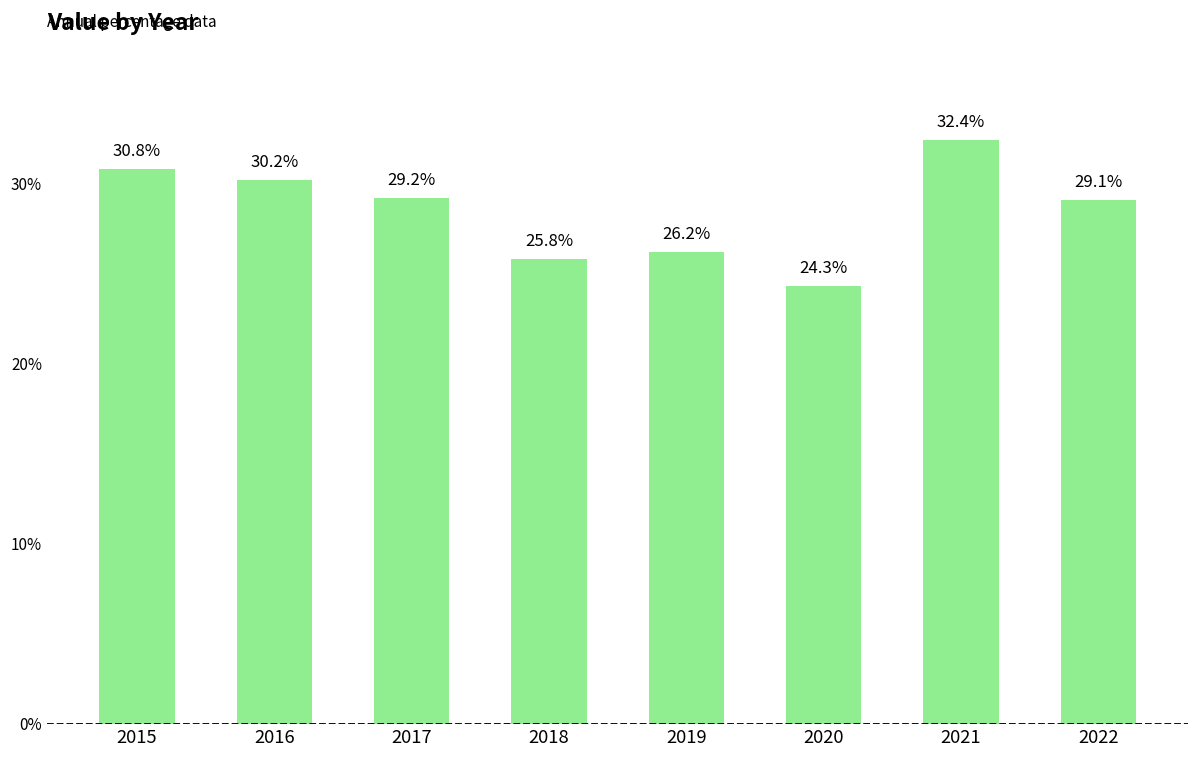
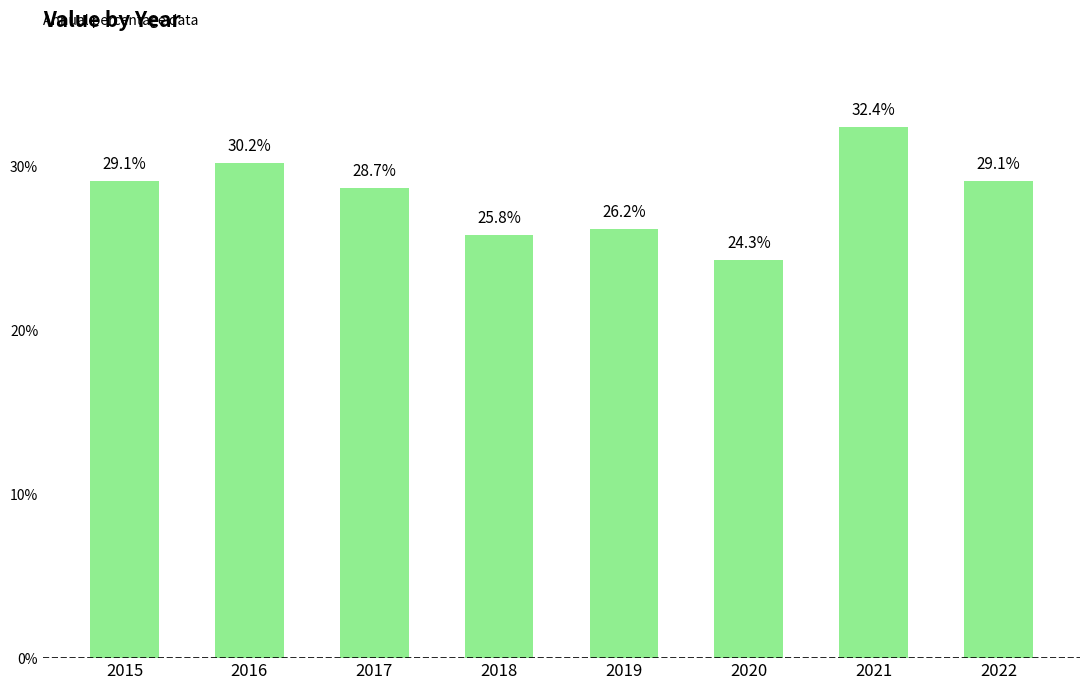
2015: 30.8% -> 29.1%
2017: 29.2% -> 28.7%
